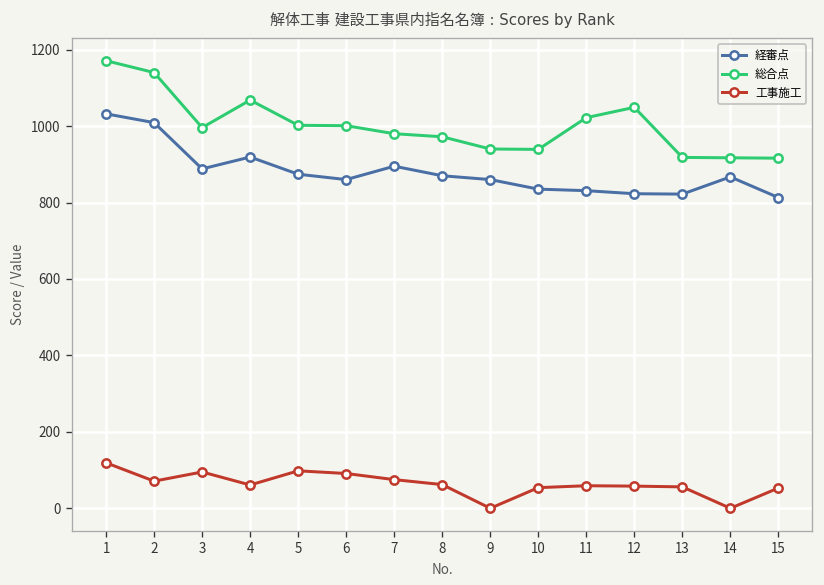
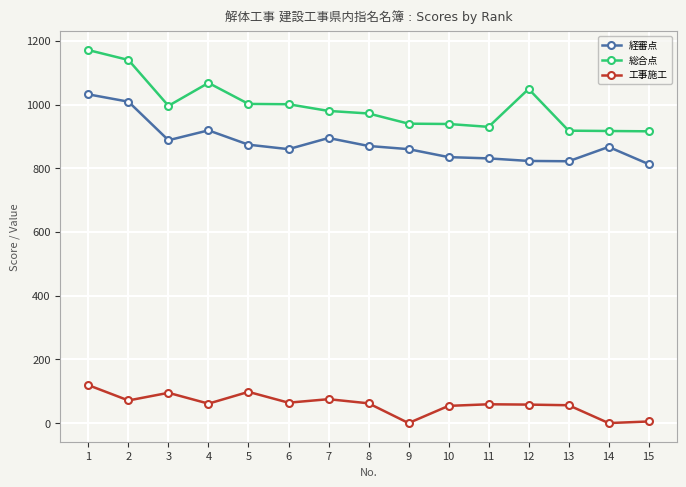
工事施工, 6: 90 -> 60
総合点, 11: 1020 -> 930
工事施工, 15: 50 -> 10
